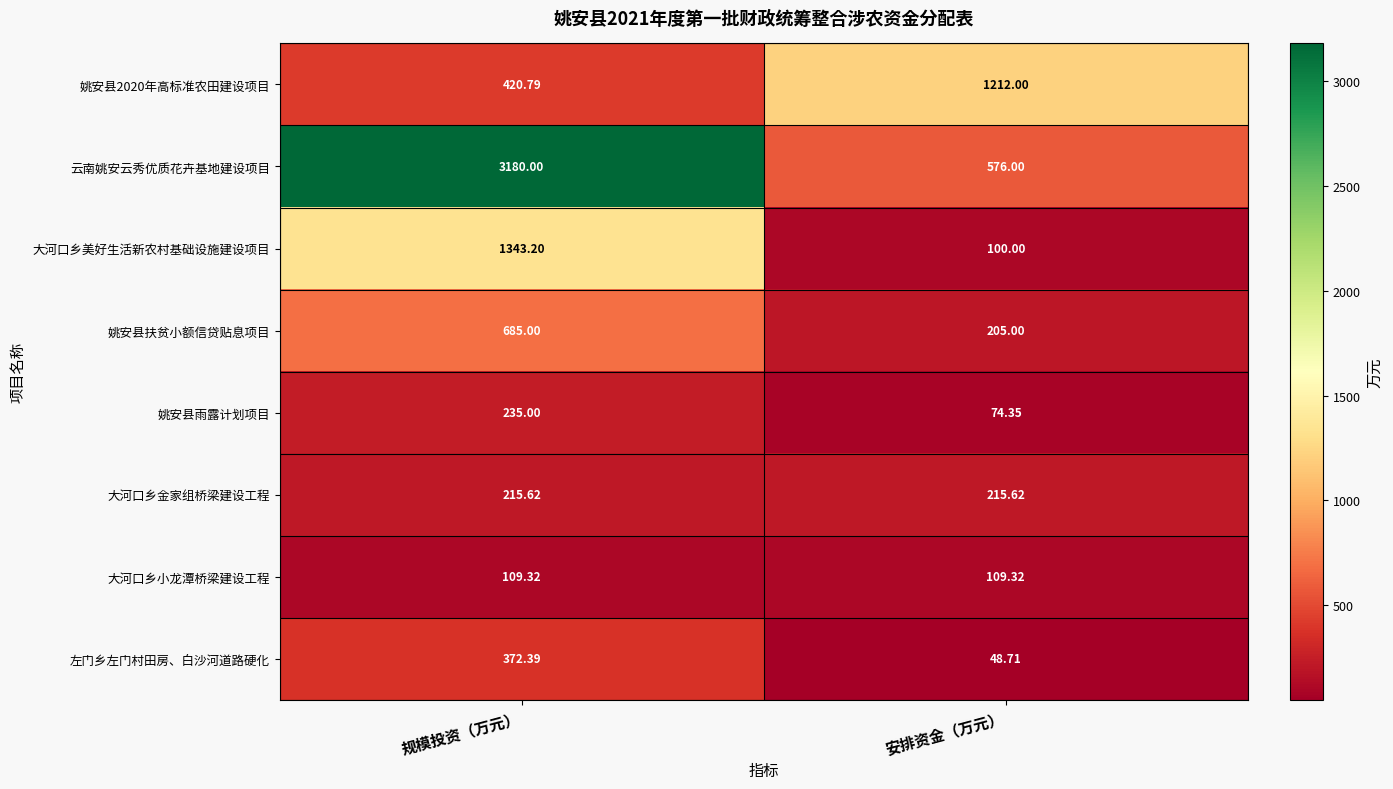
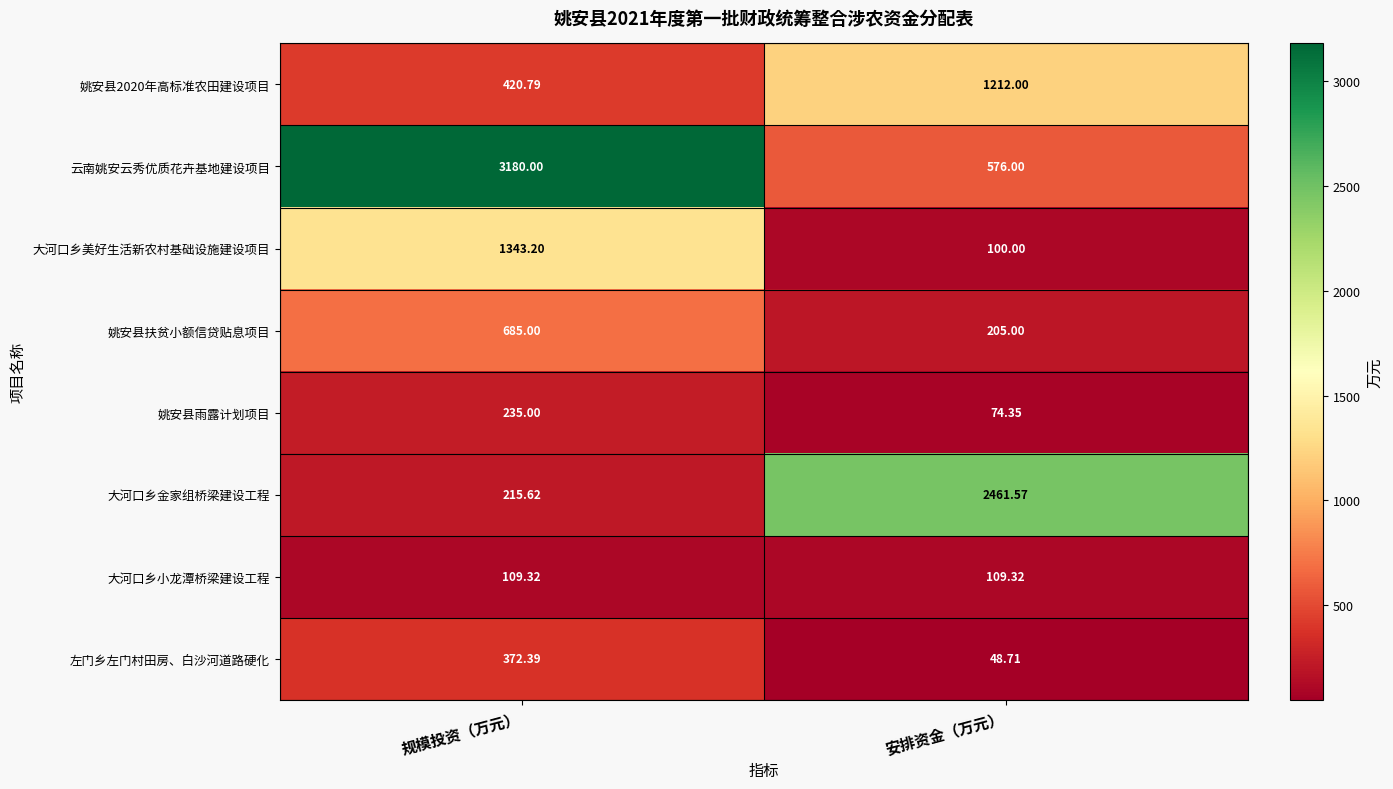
大河口乡金家组桥梁建设工程, 安排资金（万元）: 215.62 -> 2461.57
